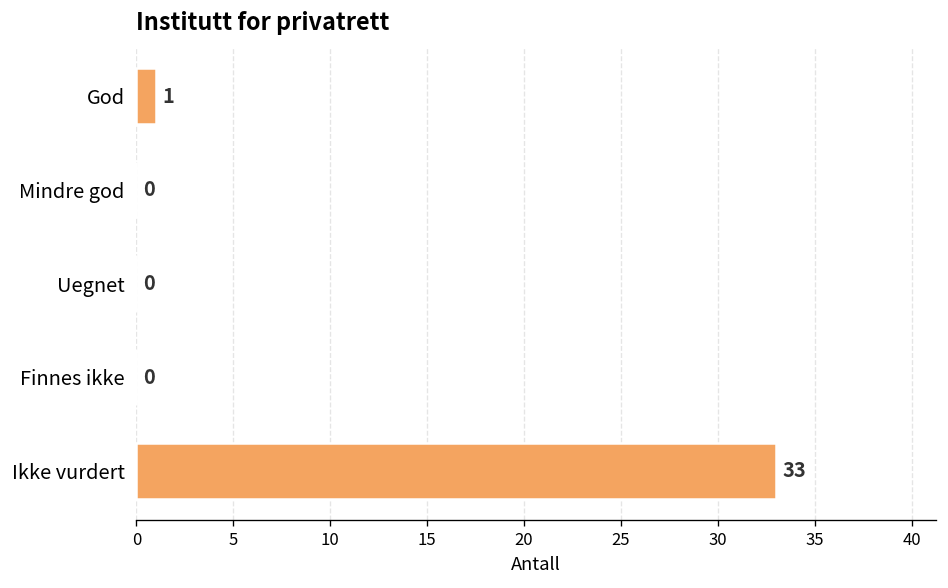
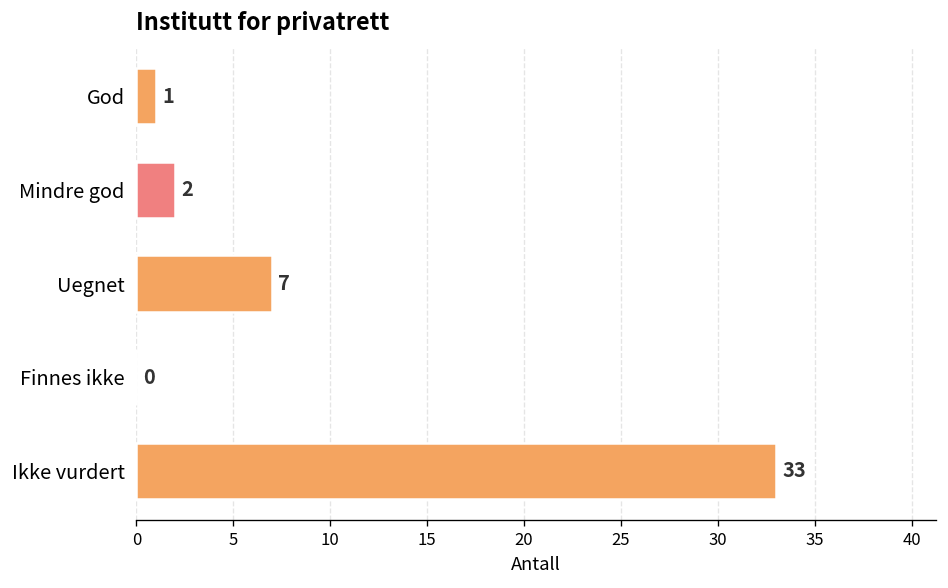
Mindre god: 0 -> 2
Uegnet: 0 -> 7
